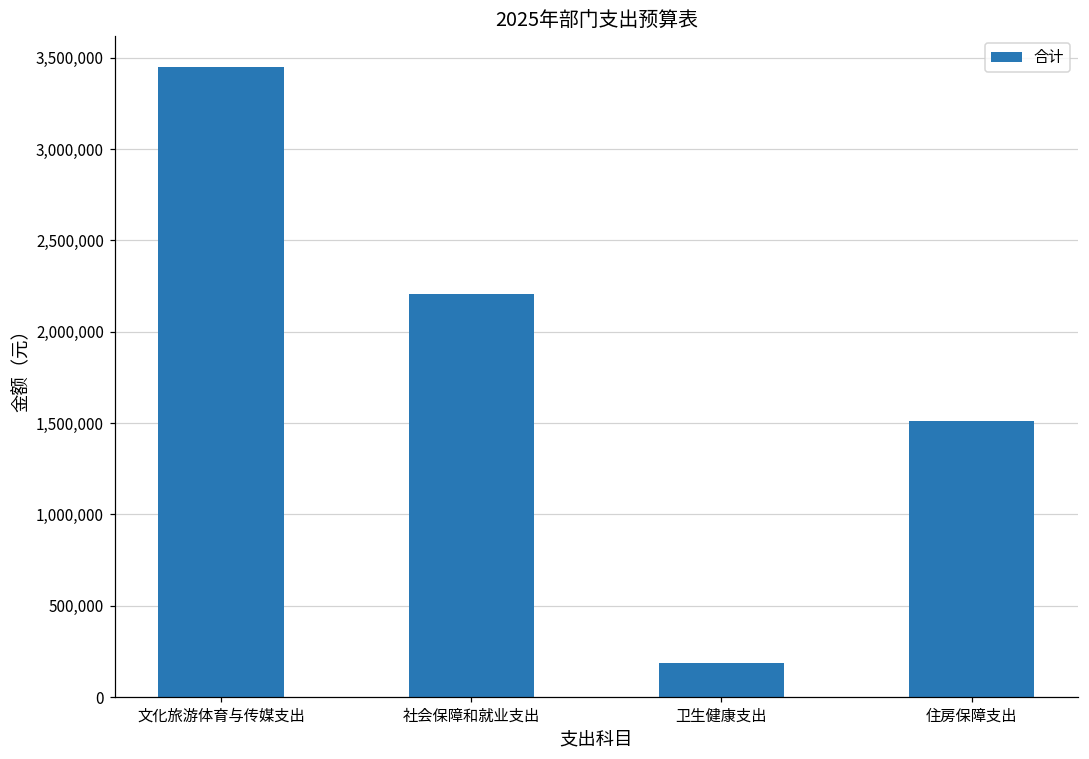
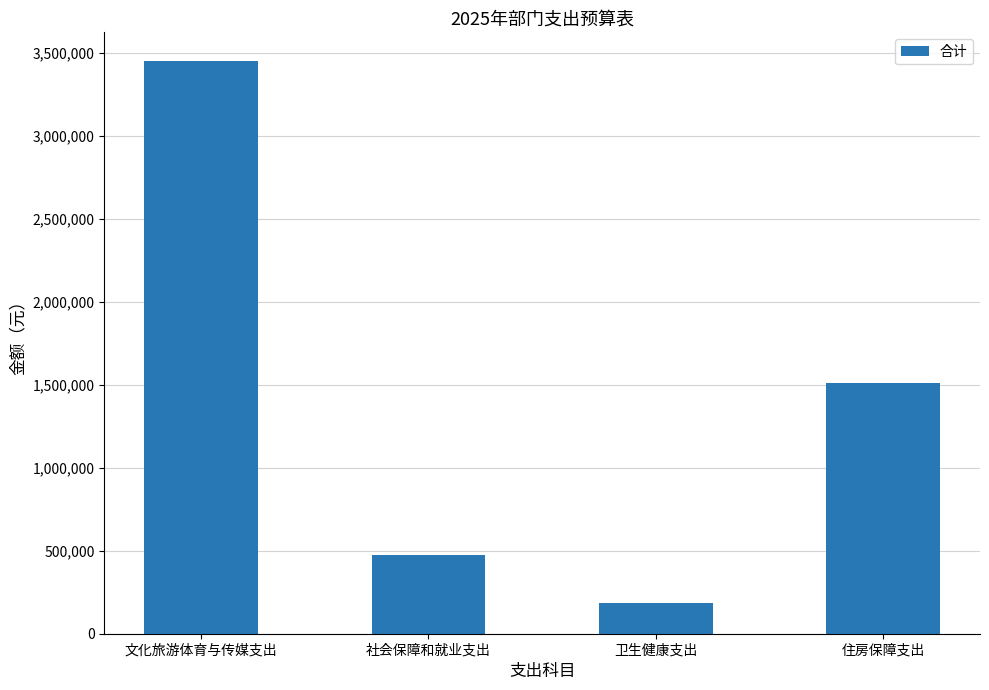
社会保障和就业支出: 2,210,000 -> 480,000
